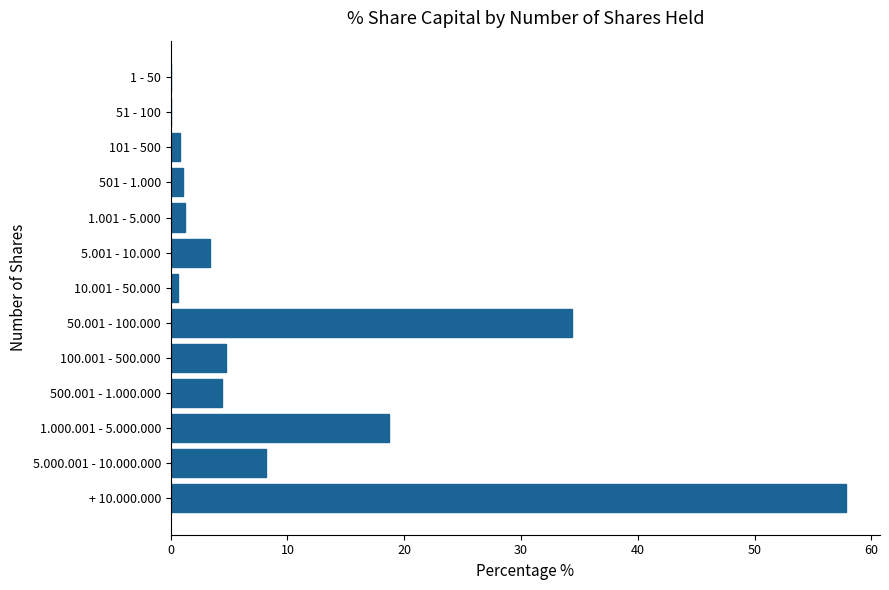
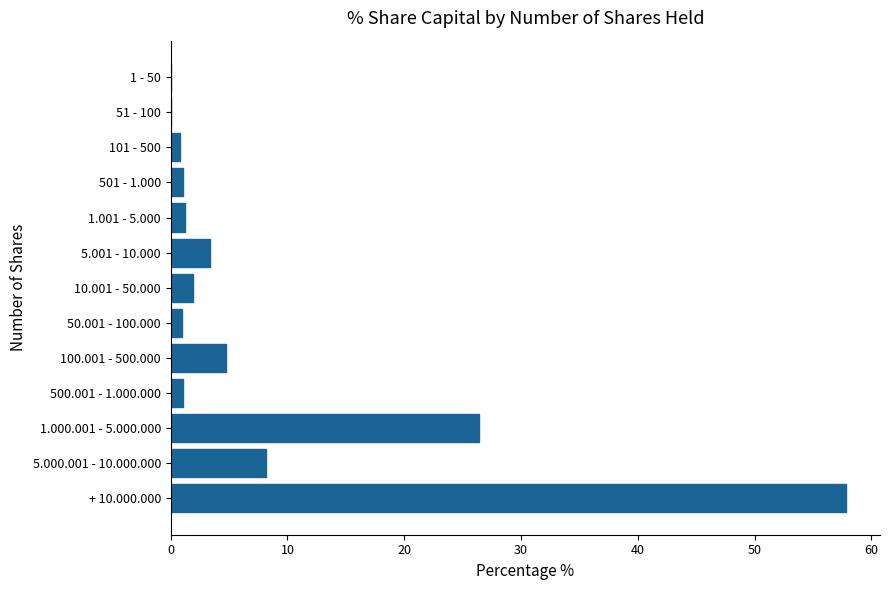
10.001 - 50.000: 0.6 -> 2.0
50.001 - 100.000: 34.4 -> 0.9
500.001 - 1.000.000: 4.4 -> 1.1
1.000.001 - 5.000.000: 18.7 -> 26.4
